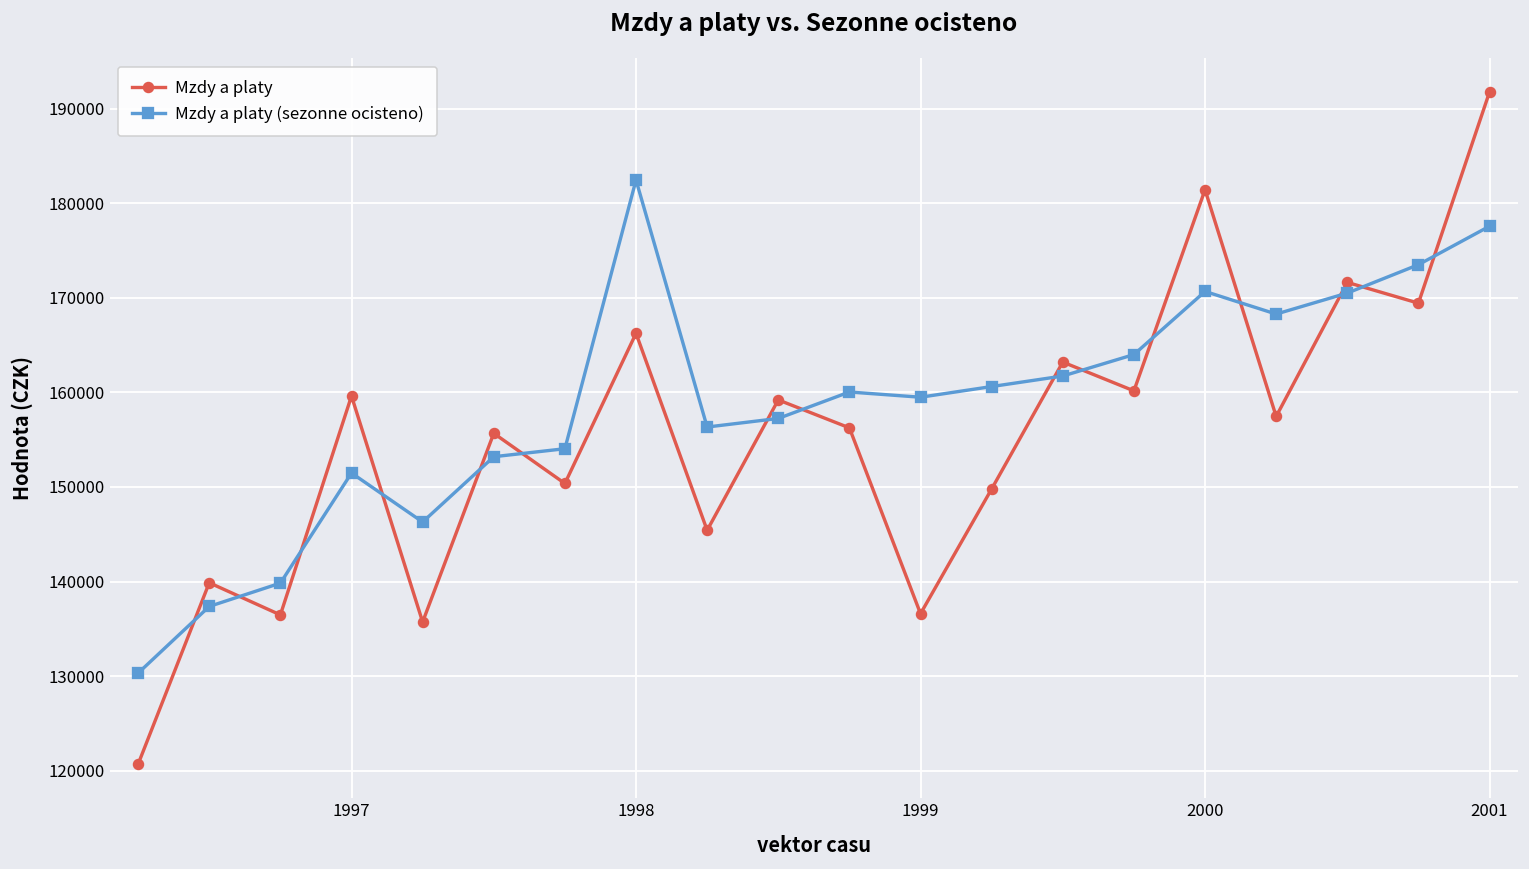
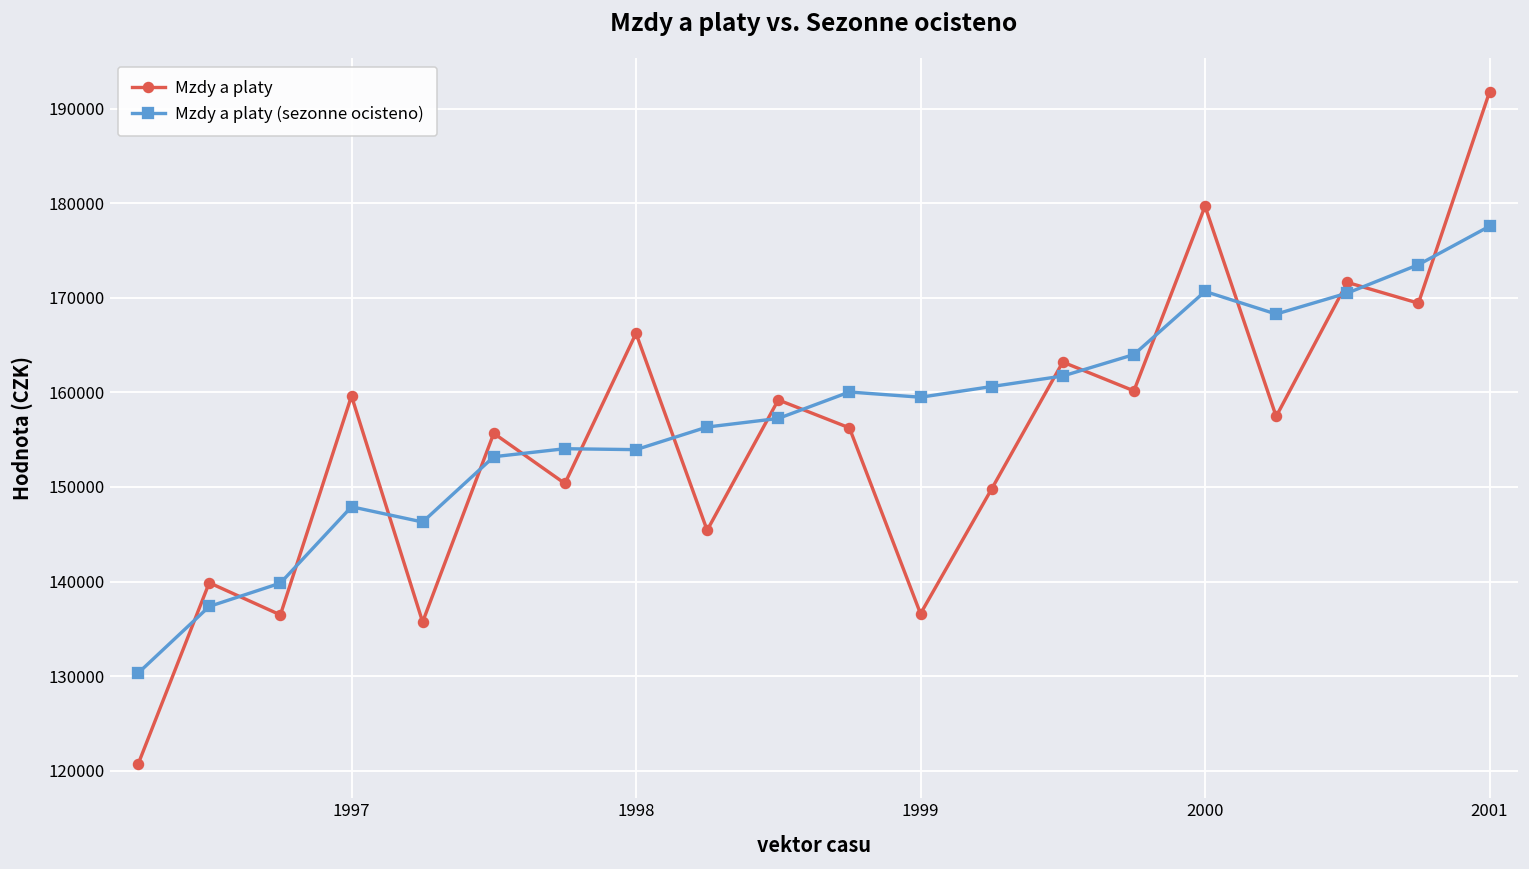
Mzdy a platy (sezonne ocisteno), 1997: 151000 -> 148000
Mzdy a platy (sezonne ocisteno), 1998: 182000 -> 154000
Mzdy a platy, 2000: 181000 -> 180000
